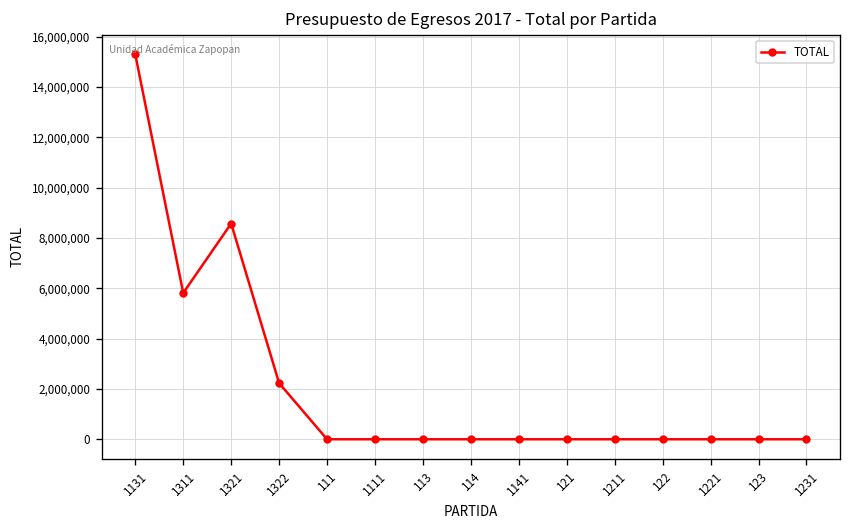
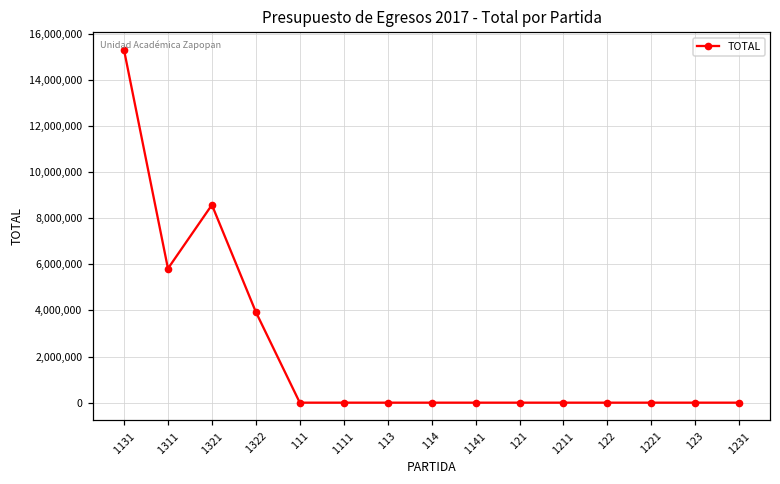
1322: 2,200,000 -> 3,900,000
